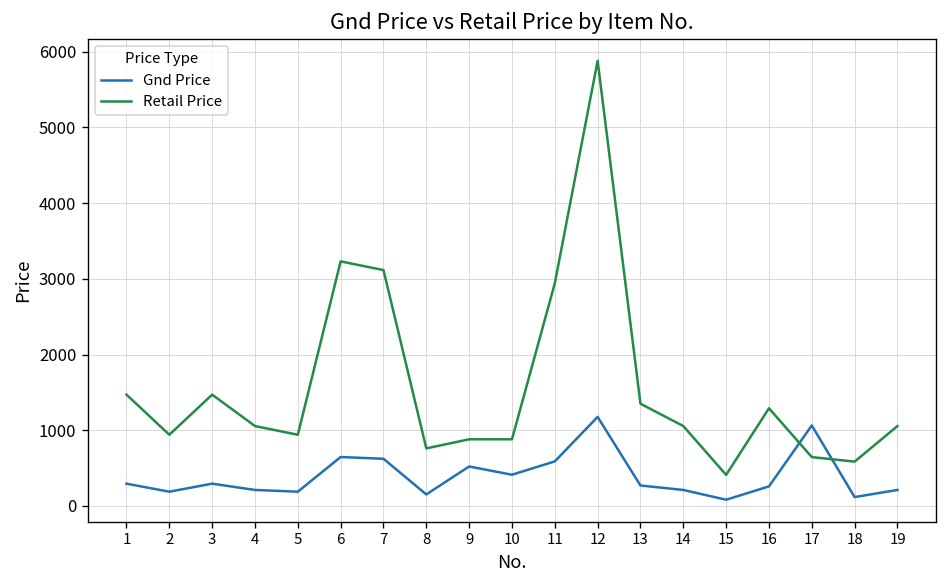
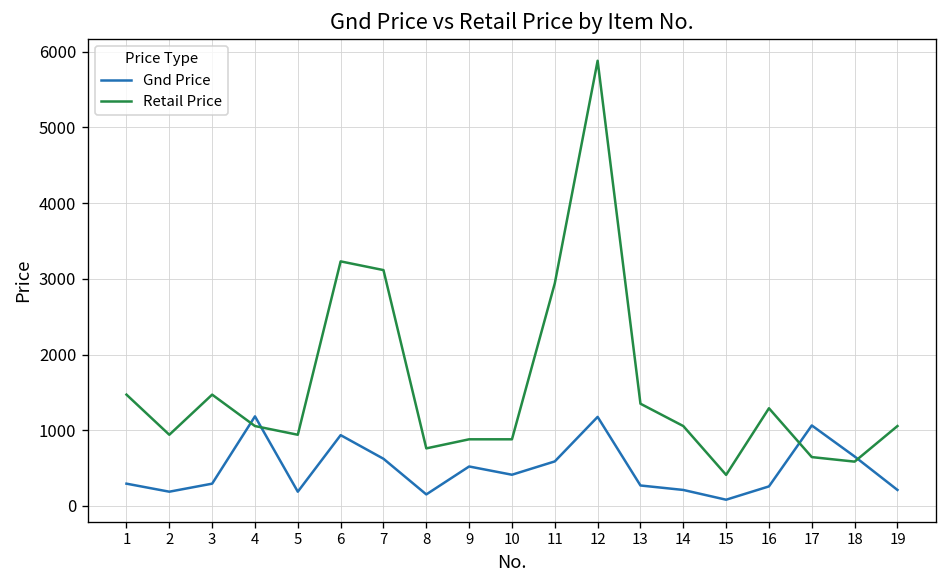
Gnd Price, 4: 200 -> 1200
Gnd Price, 6: 600 -> 900
Gnd Price, 18: 100 -> 700
